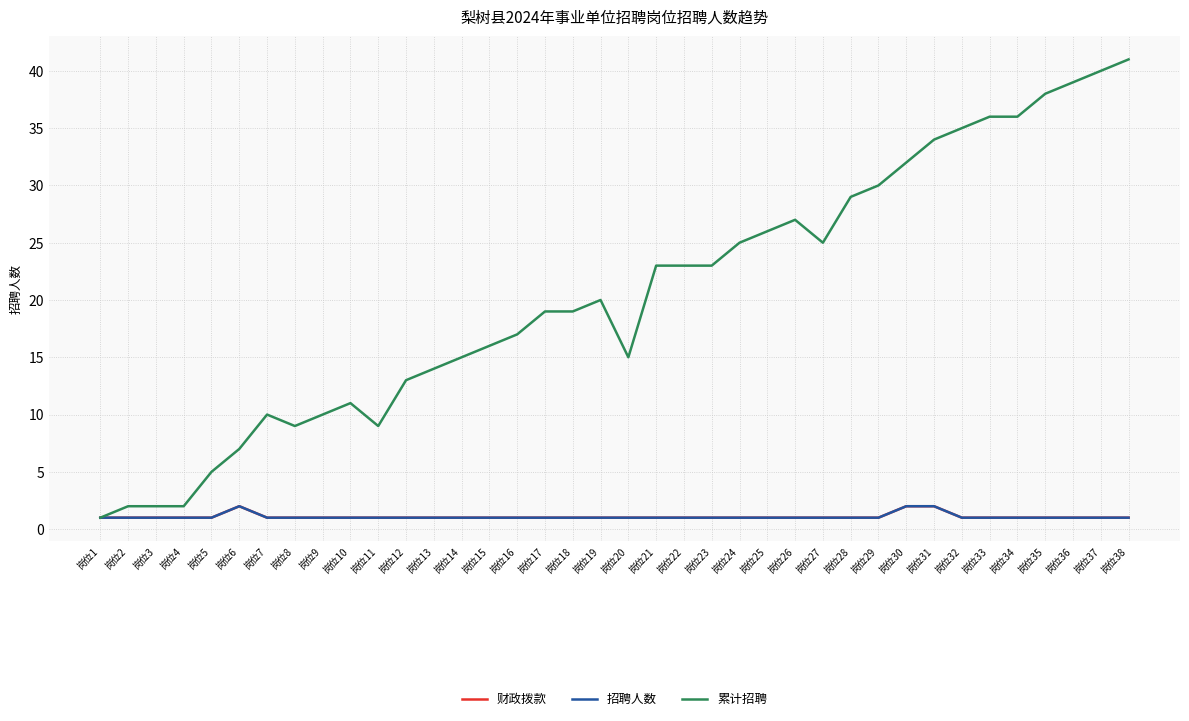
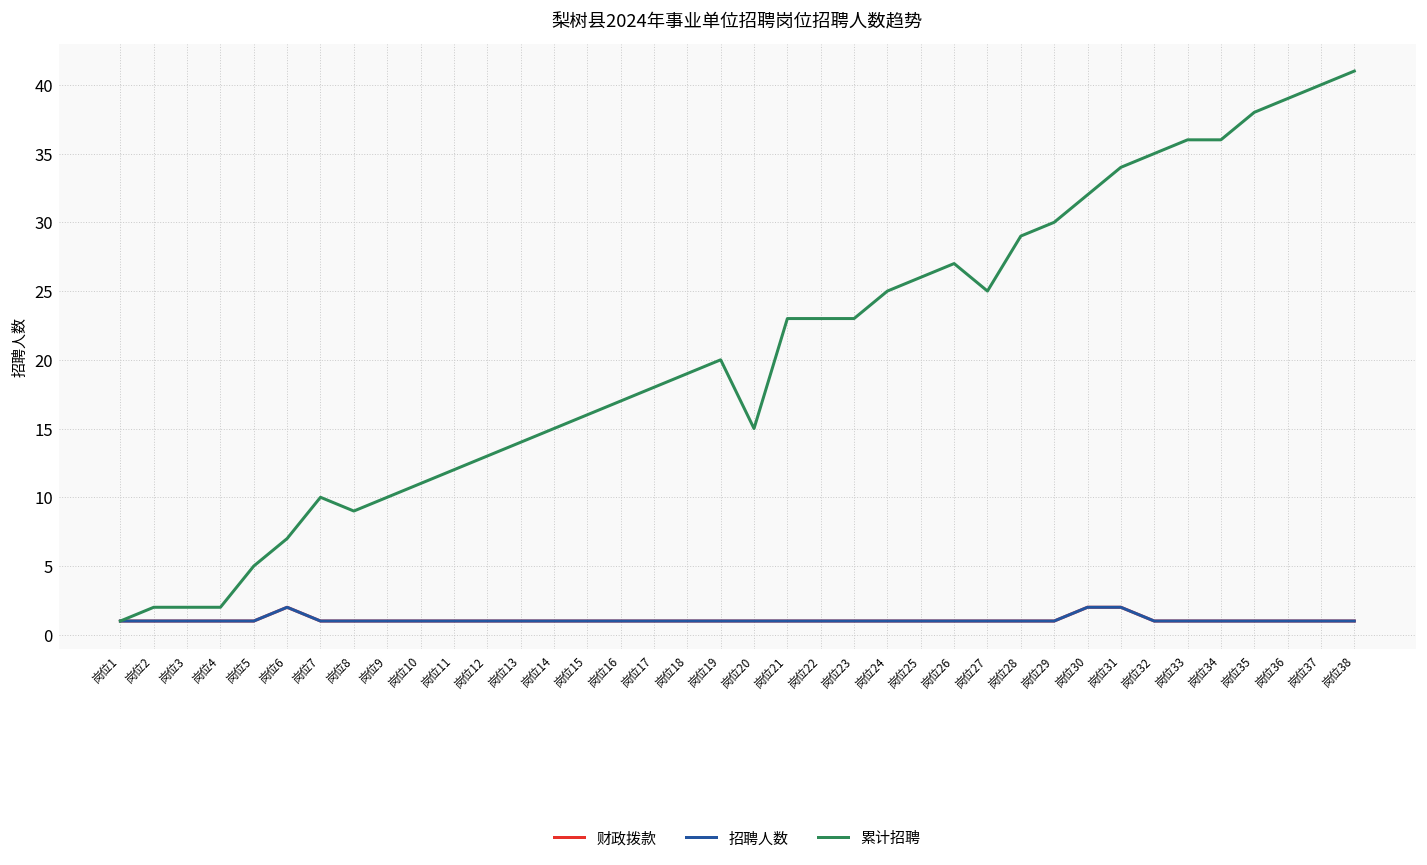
累计招聘, 岗位11: 9 -> 12
累计招聘, 岗位17: 19 -> 18
